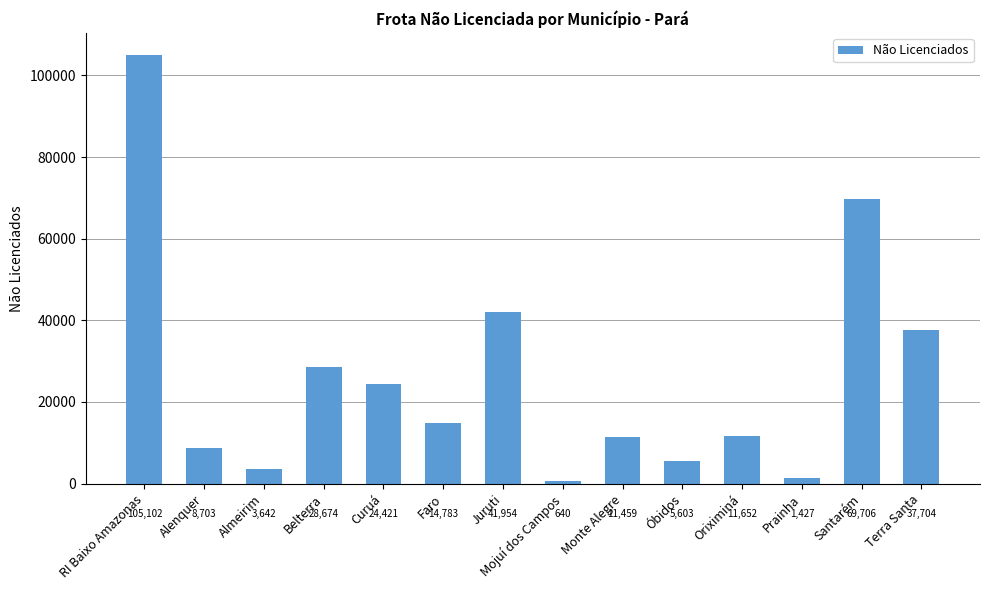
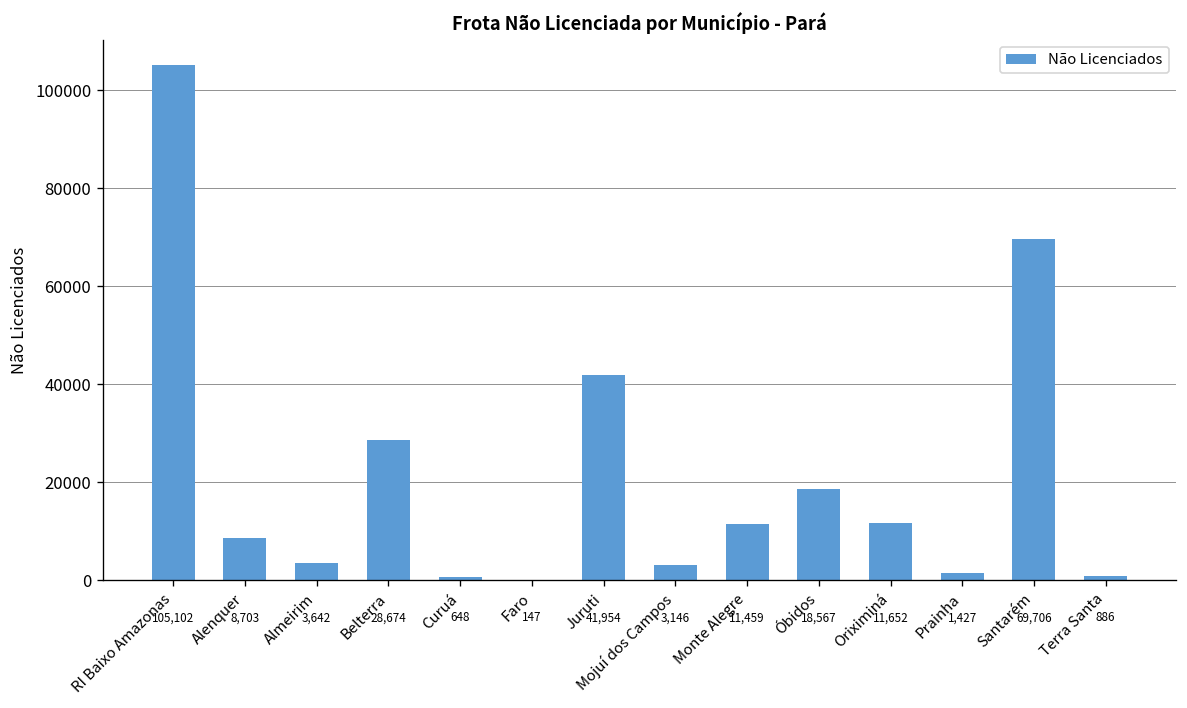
Curuá: 24,421 -> 648
Faro: 14,783 -> 147
Mojuí dos Campos: 640 -> 3,146
Óbidos: 5,603 -> 18,567
Terra Santa: 37,704 -> 886
